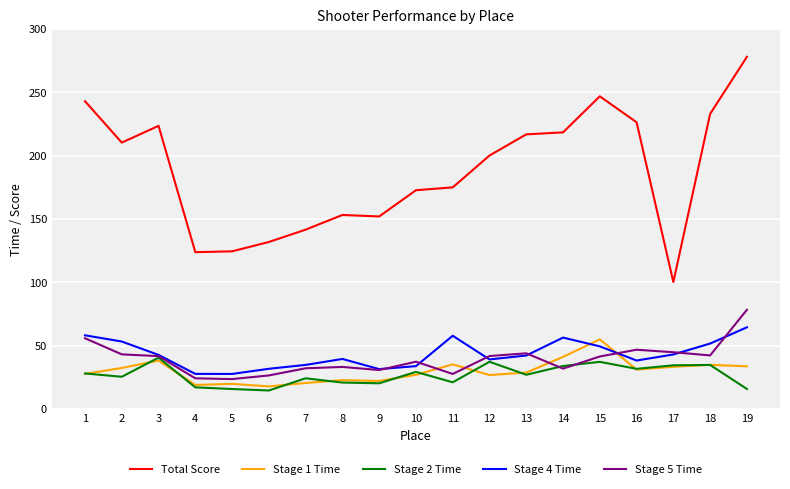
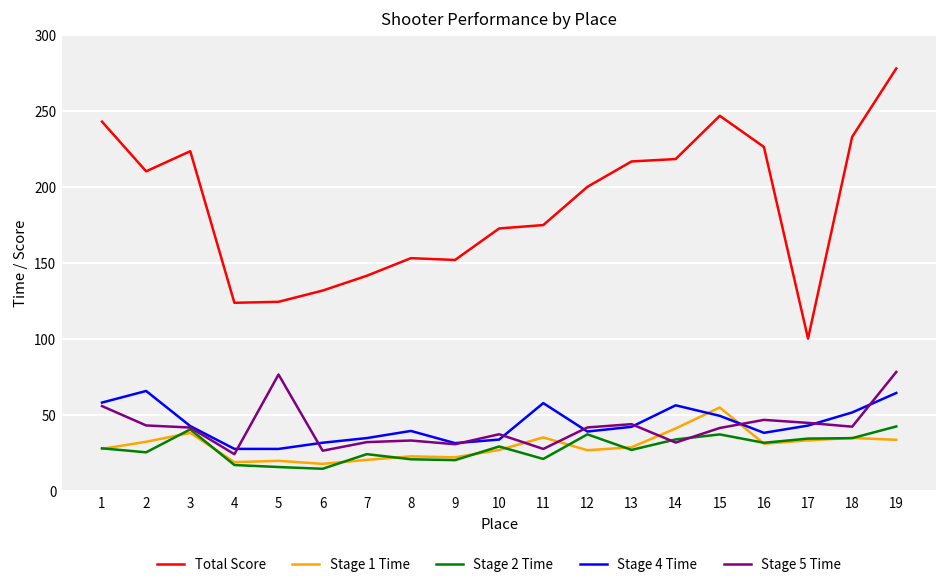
Stage 4 Time, 2: 53 -> 66
Stage 5 Time, 5: 24 -> 77
Stage 2 Time, 19: 16 -> 42
